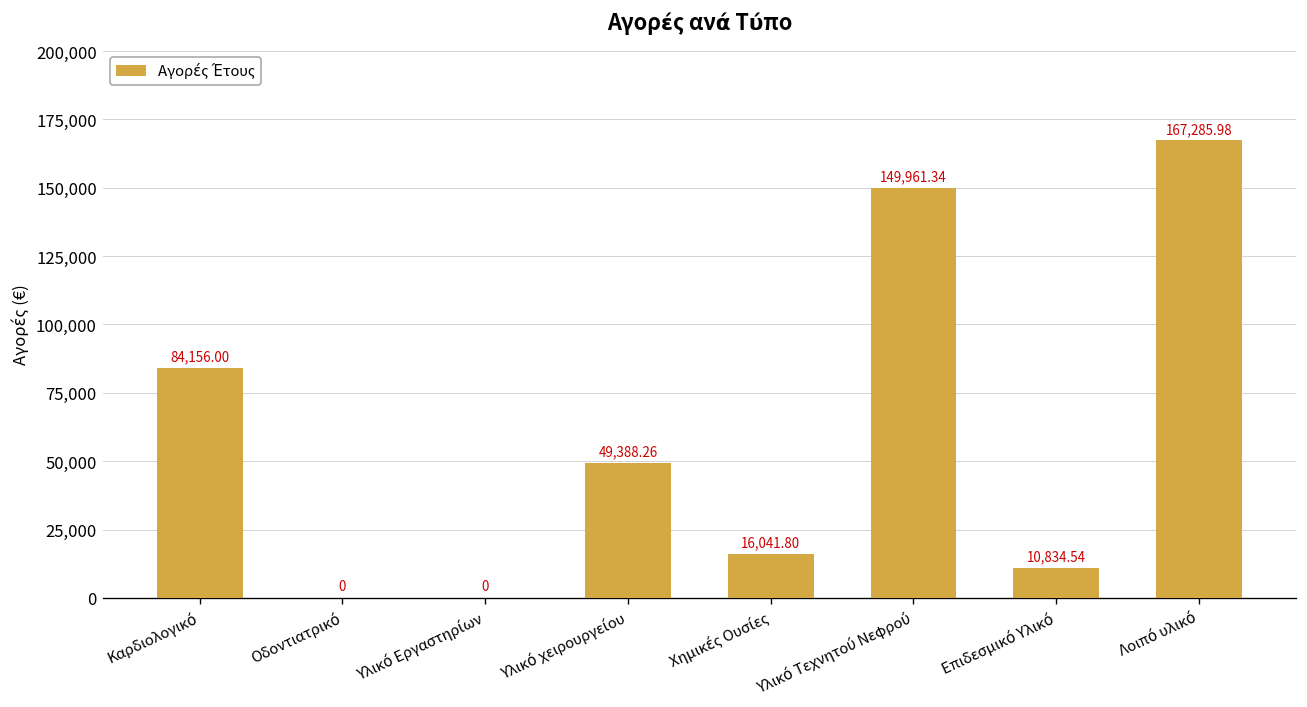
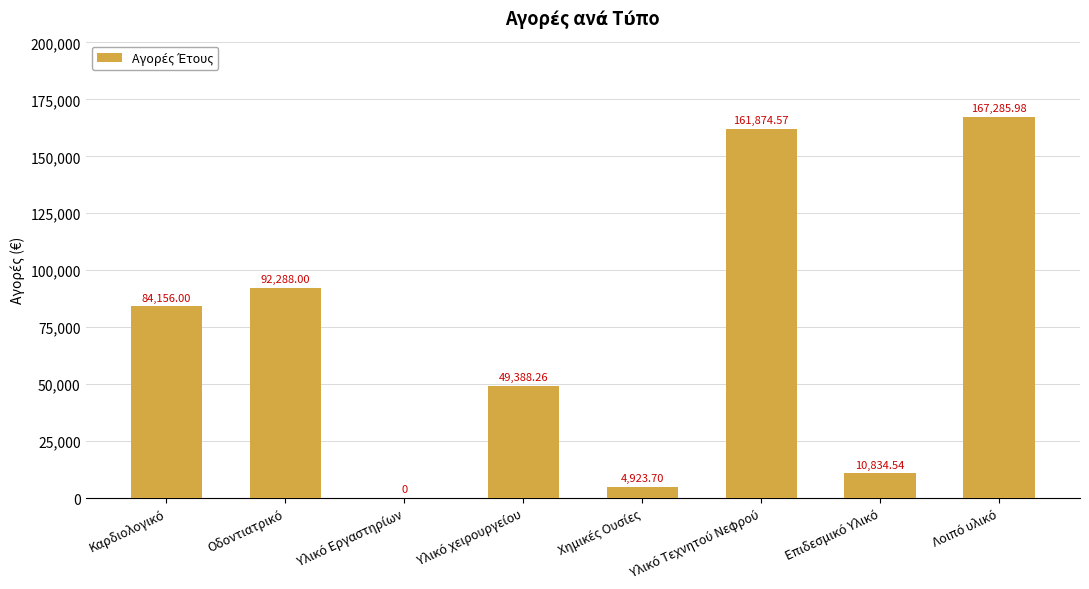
Οδοντιατρικό: 0 -> 92,288.00
Χημικές Ουσίες: 16,041.80 -> 4,923.70
Υλικό Τεχνητού Νεφρού: 149,961.34 -> 161,874.57
